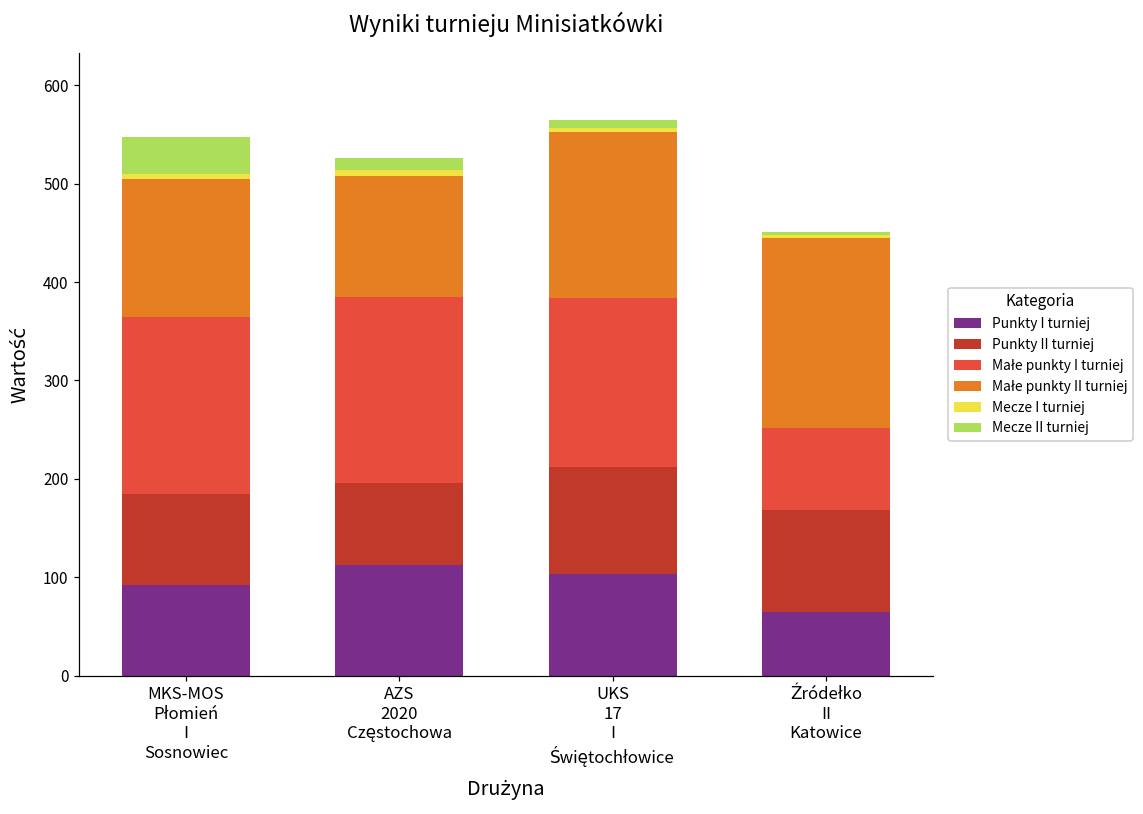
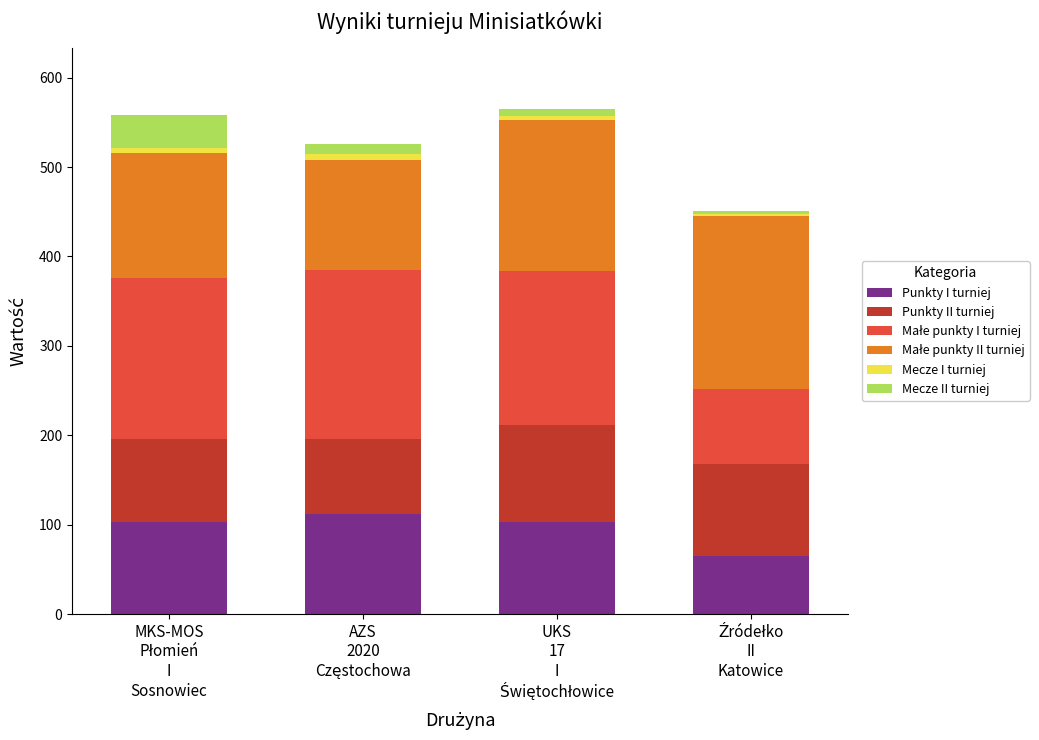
Punkty I turniej, MKS-MOS Płomień I Sosnowiec: 90 -> 100
